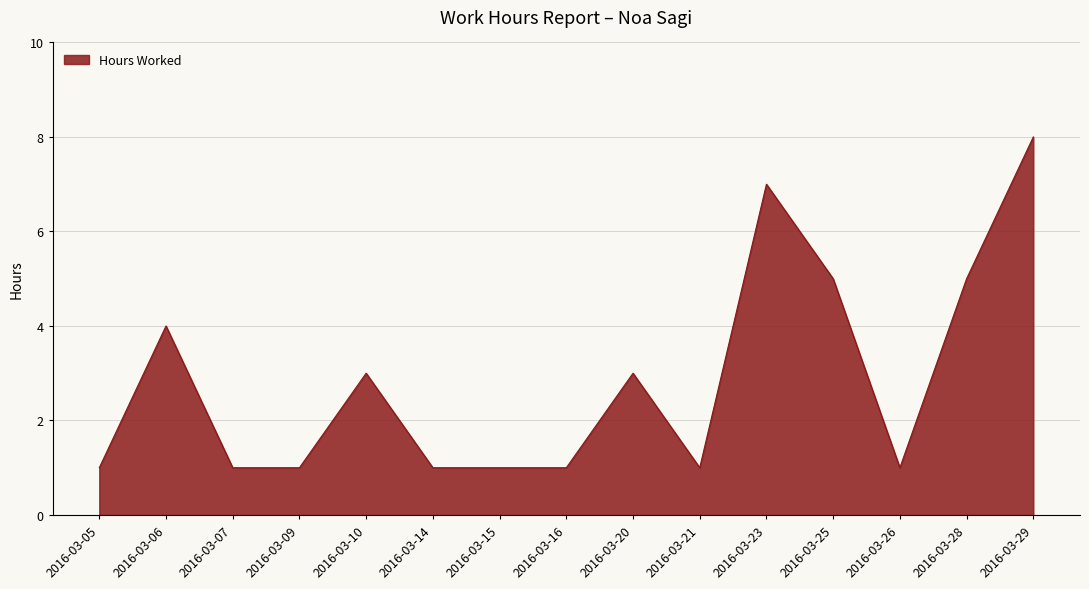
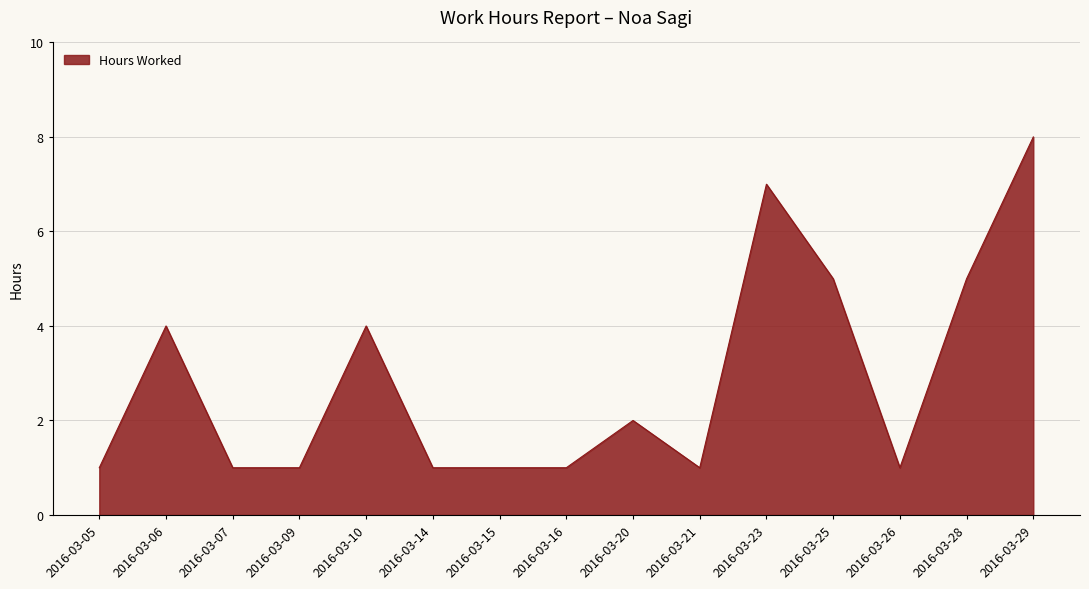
2016-03-10: 3 -> 4
2016-03-20: 3 -> 2
